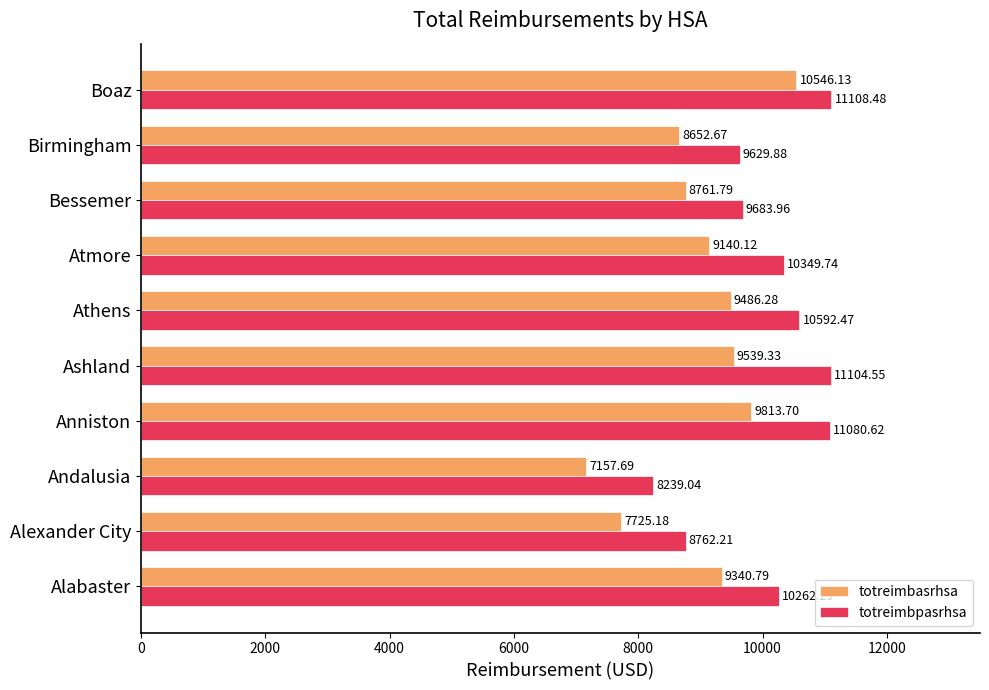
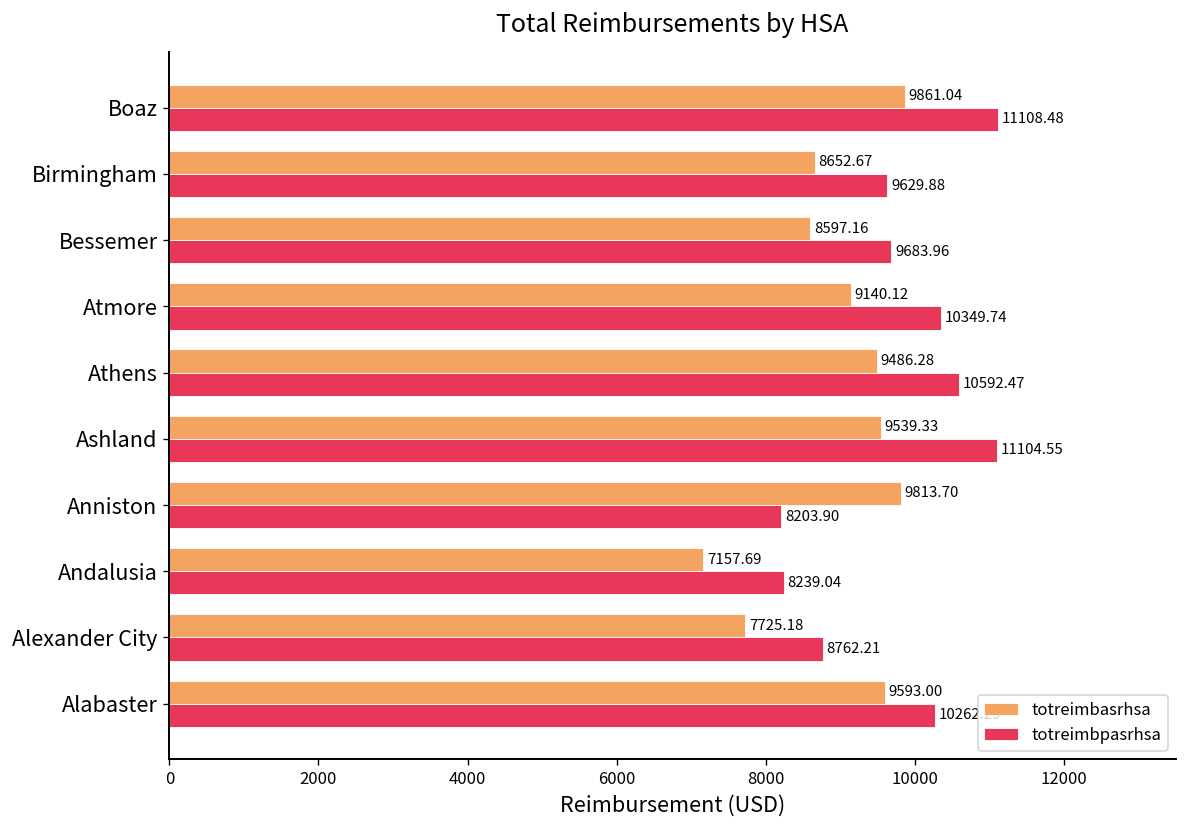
totreimbasrhsa, Boaz: 10546.13 -> 9861.04
totreimbasrhsa, Bessemer: 8761.79 -> 8597.16
totreimbpasrhsa, Anniston: 11080.62 -> 8203.90
totreimbasrhsa, Alabaster: 9340.79 -> 9593.00
